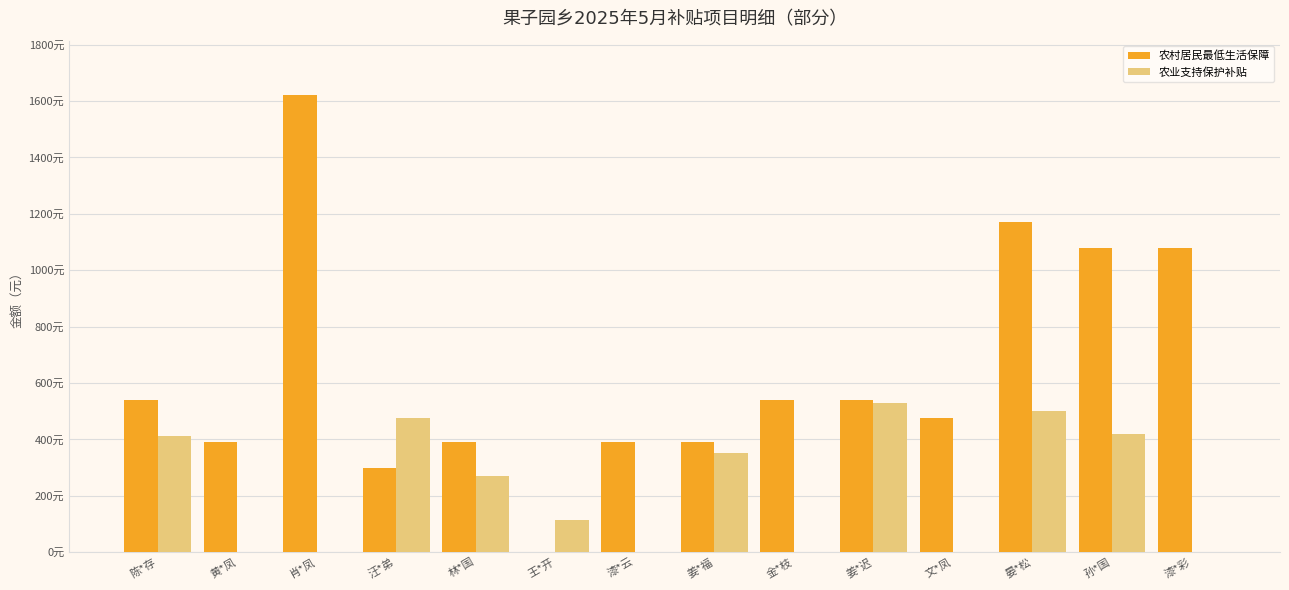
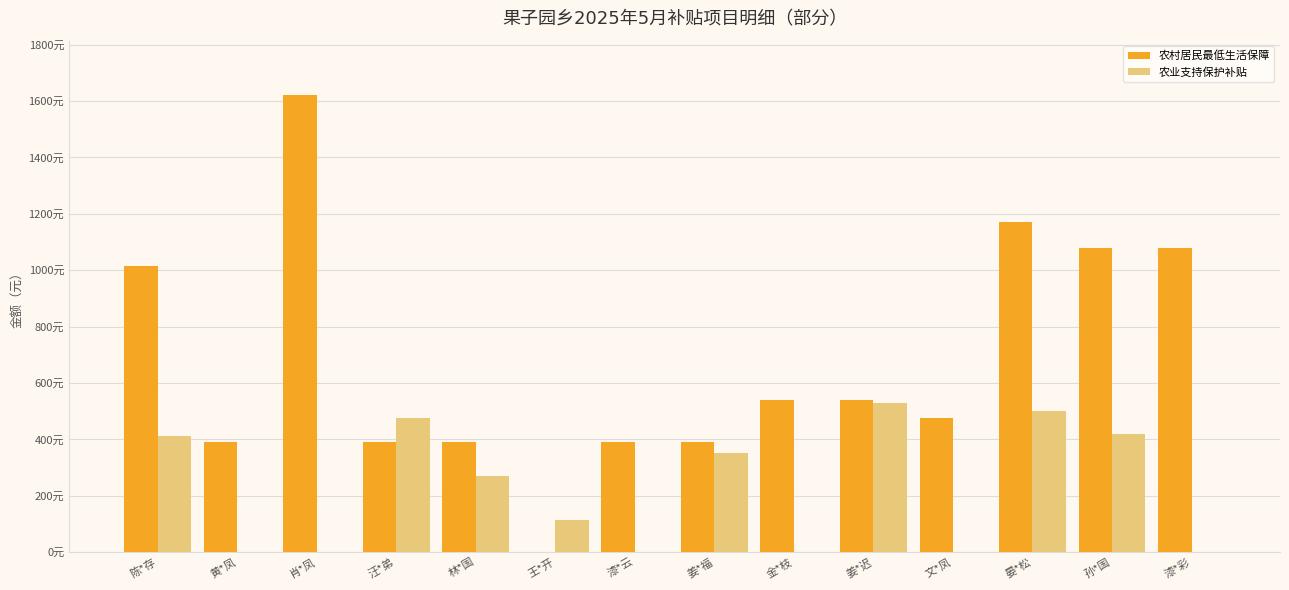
农村居民最低生活保障, 陈*存: 540元 -> 1020元
农村居民最低生活保障, 汪*弟: 300元 -> 390元
